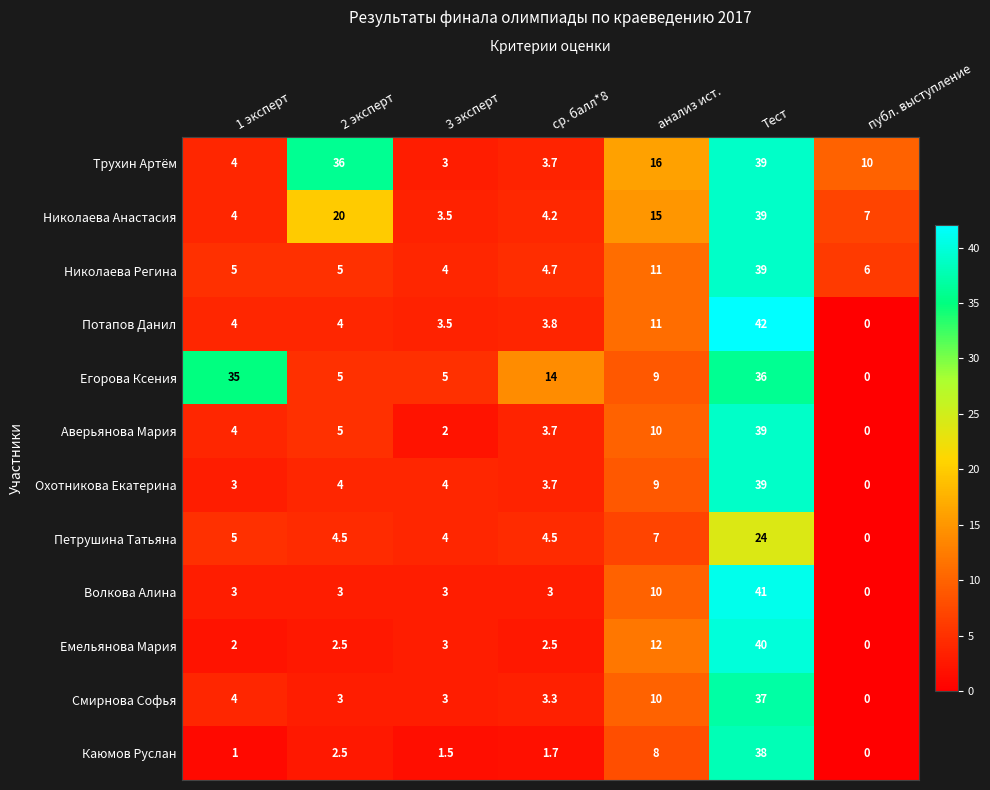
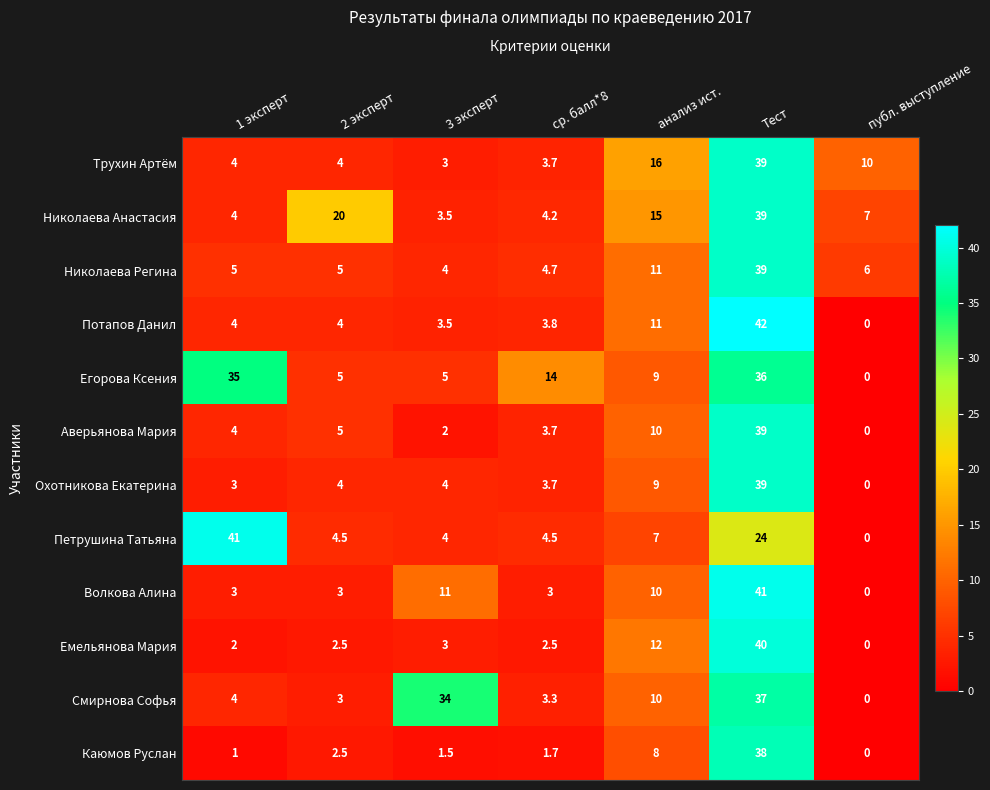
Трухин Артём, 2 эксперт: 36 -> 4
Петрушина Татьяна, 1 эксперт: 5 -> 41
Волкова Алина, 3 эксперт: 3 -> 11
Смирнова Софья, 3 эксперт: 3 -> 34
